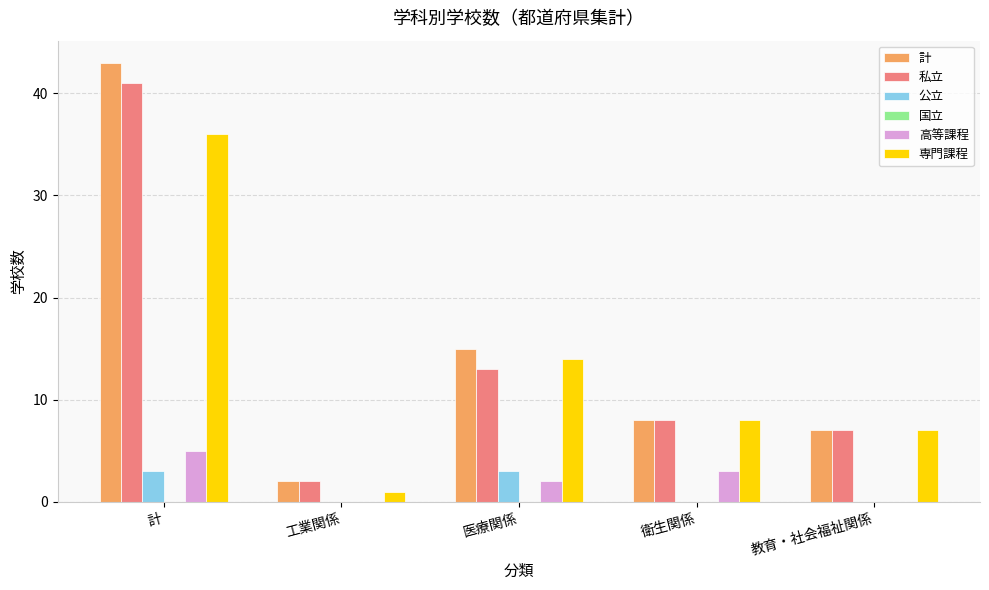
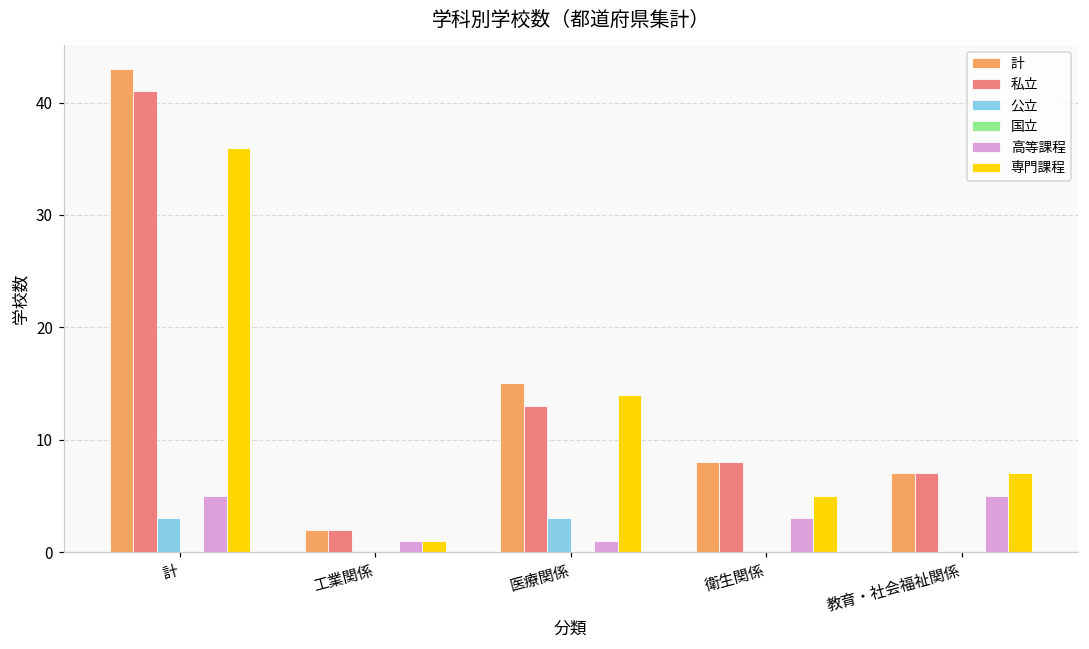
高等課程, 工業関係: 0 -> 1
高等課程, 医療関係: 2 -> 1
専門課程, 衛生関係: 8 -> 5
高等課程, 教育・社会福祉関係: 0 -> 5
